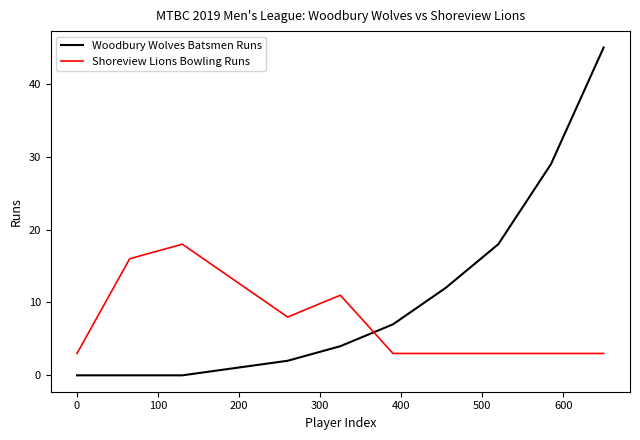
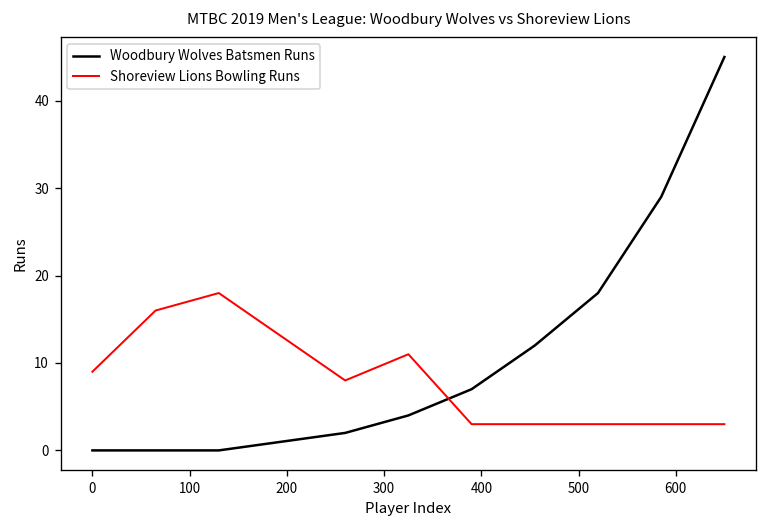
Shoreview Lions Bowling Runs, 0: 3 -> 9
